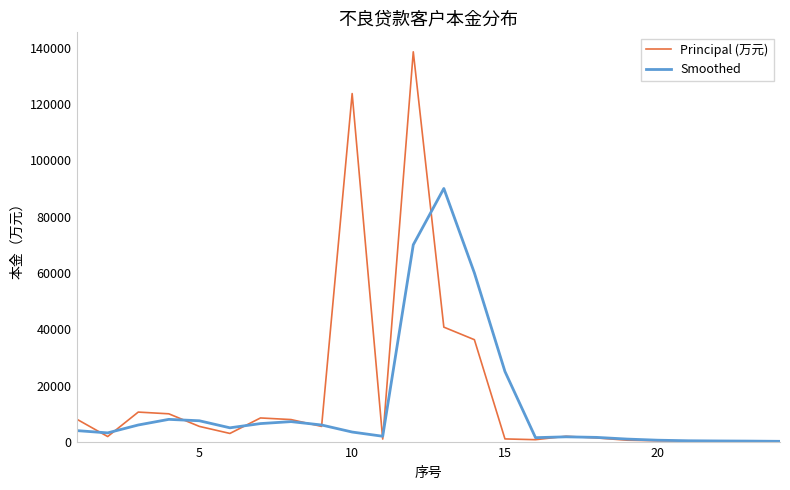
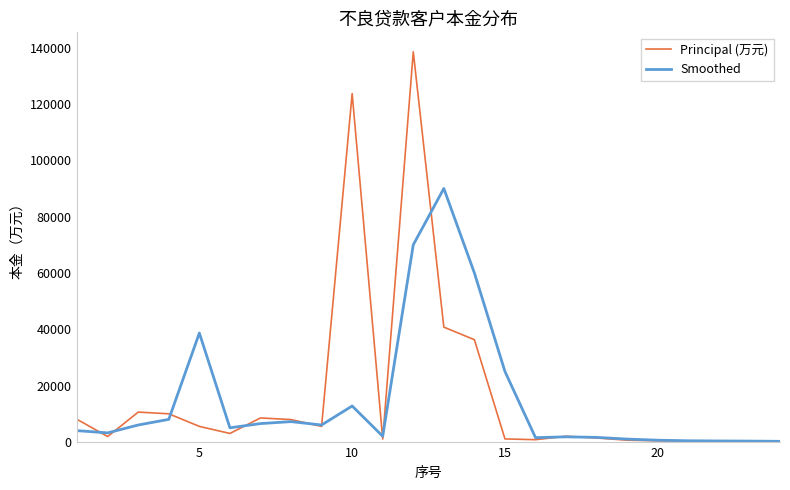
Smoothed, 5: 8000 -> 39000
Smoothed, 10: 4000 -> 13000
